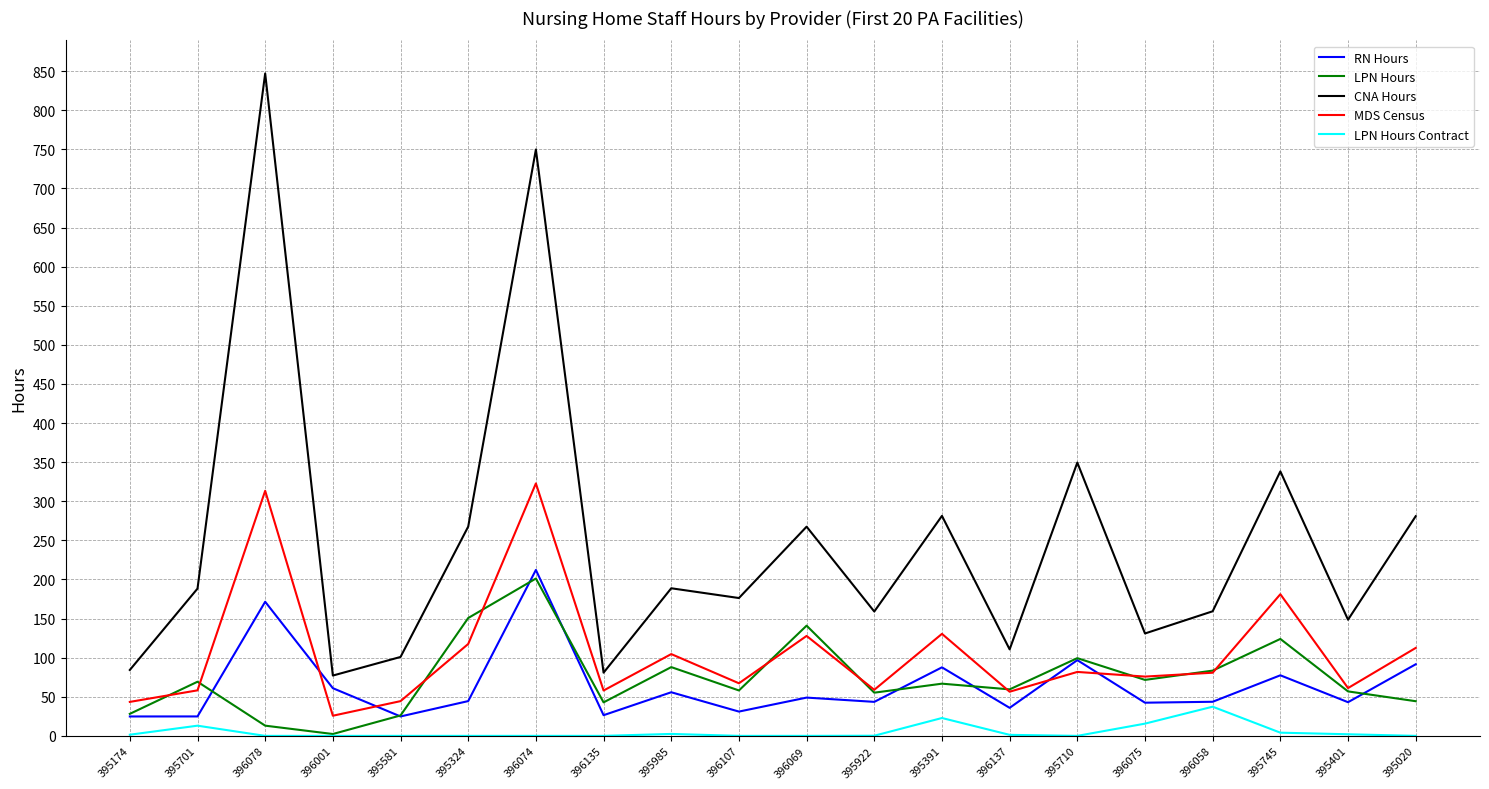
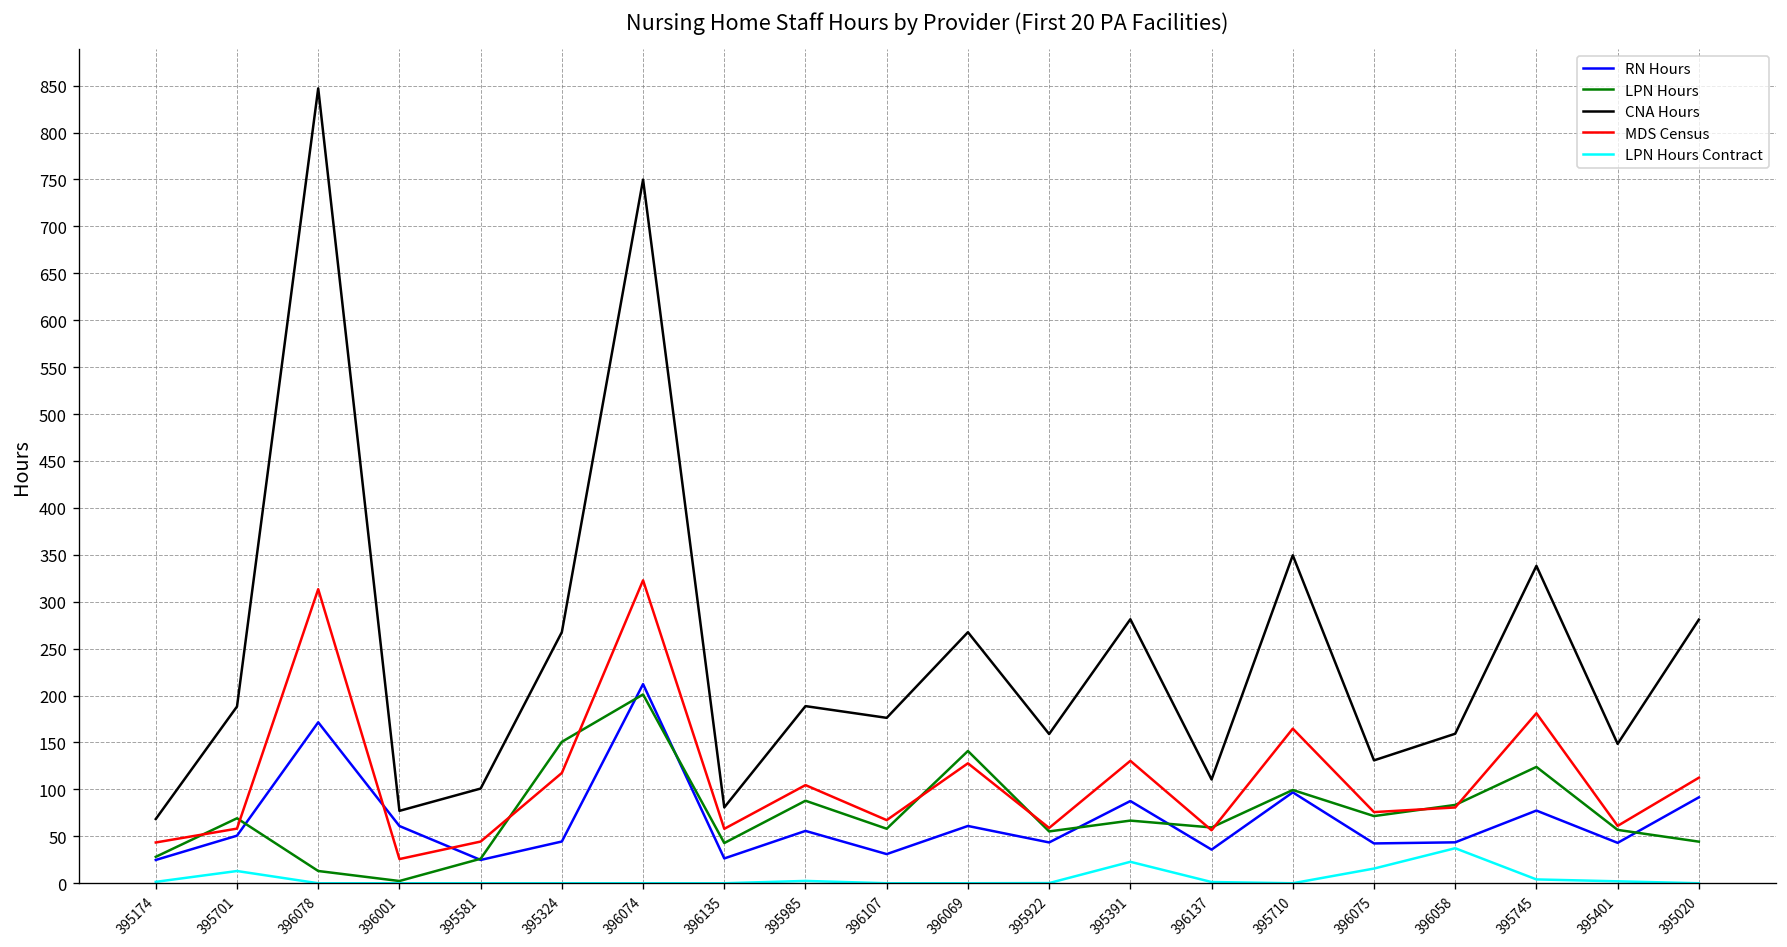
CNA Hours, 395174: 80 -> 70
RN Hours, 395701: 20 -> 50
RN Hours, 396069: 50 -> 60
MDS Census, 395710: 80 -> 160
